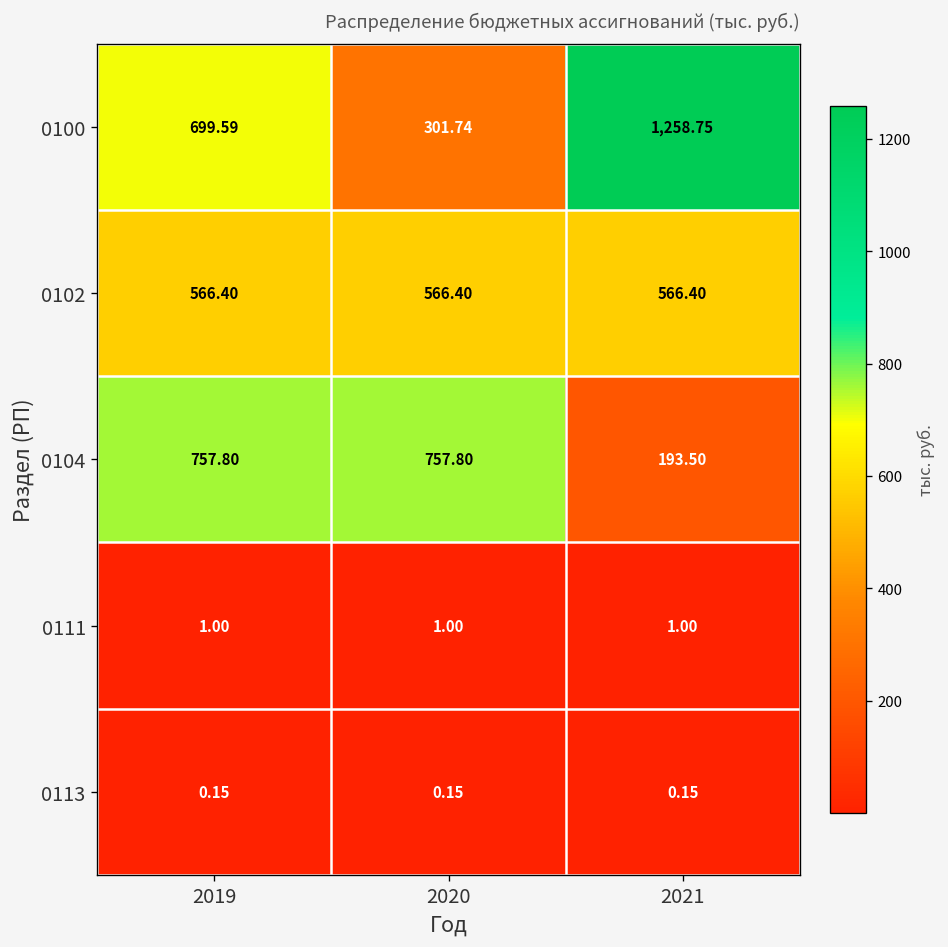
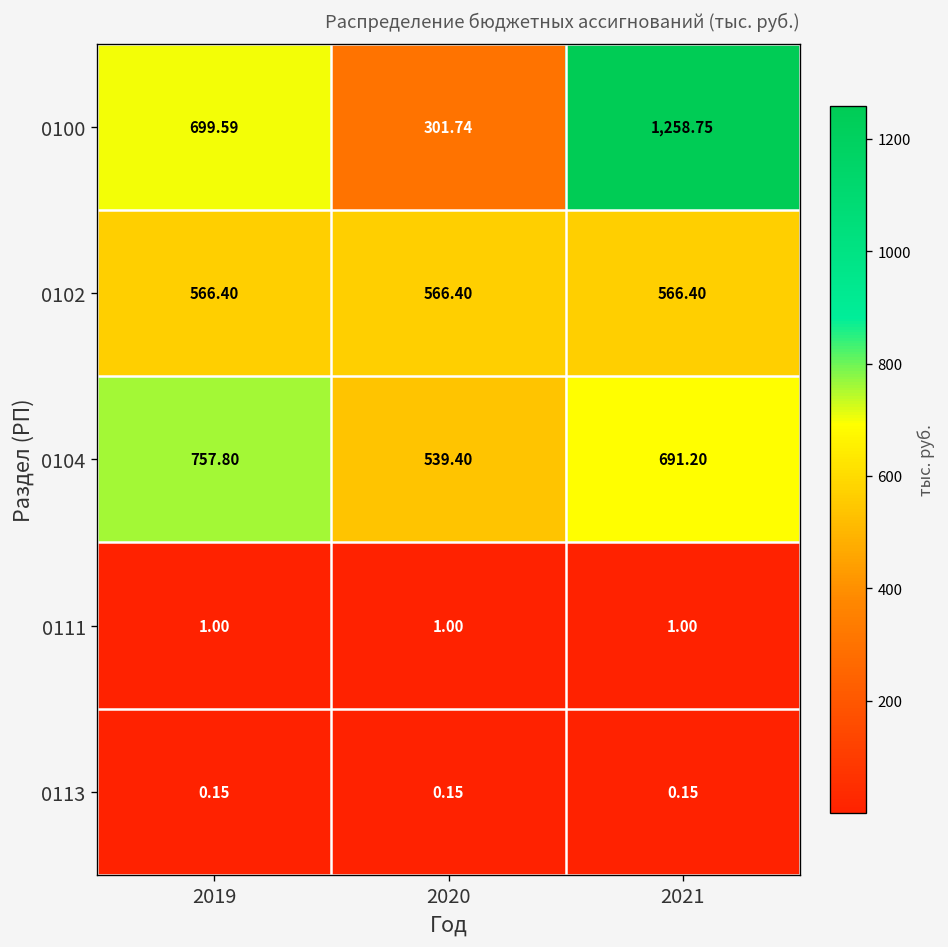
0104, 2020: 757.80 -> 539.40
0104, 2021: 193.50 -> 691.20
